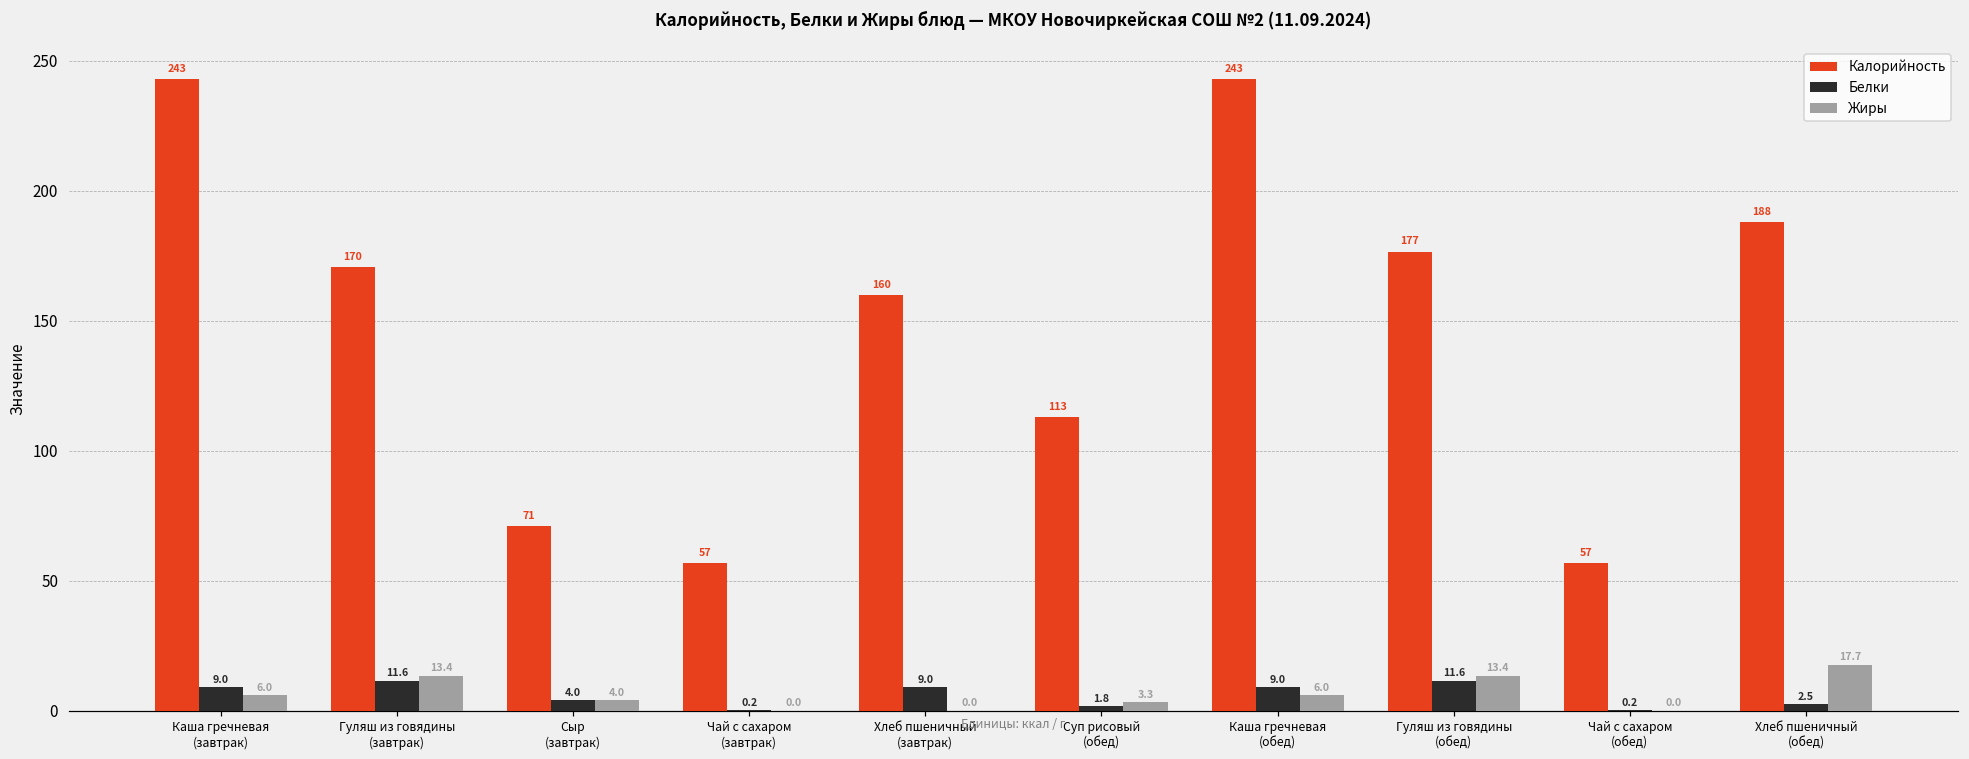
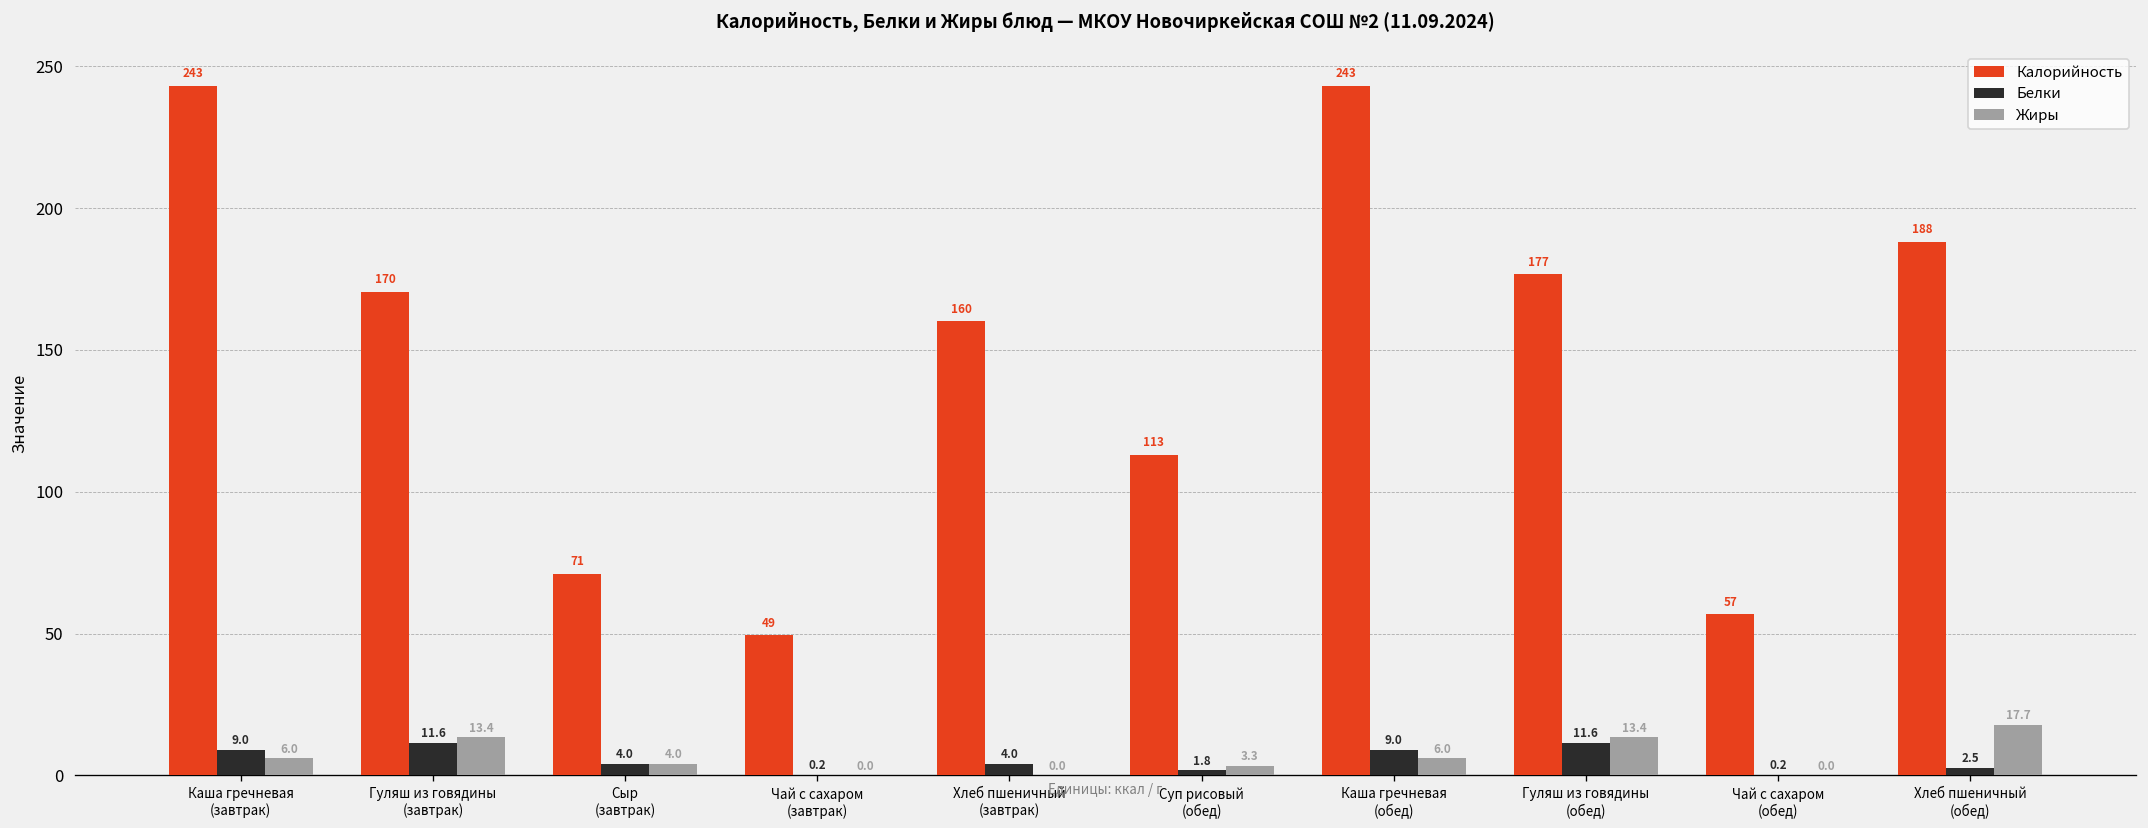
Калорийность, Чай с сахаром (завтрак): 57 -> 49
Белки, Хлеб пшеничный (завтрак): 9.0 -> 4.0
